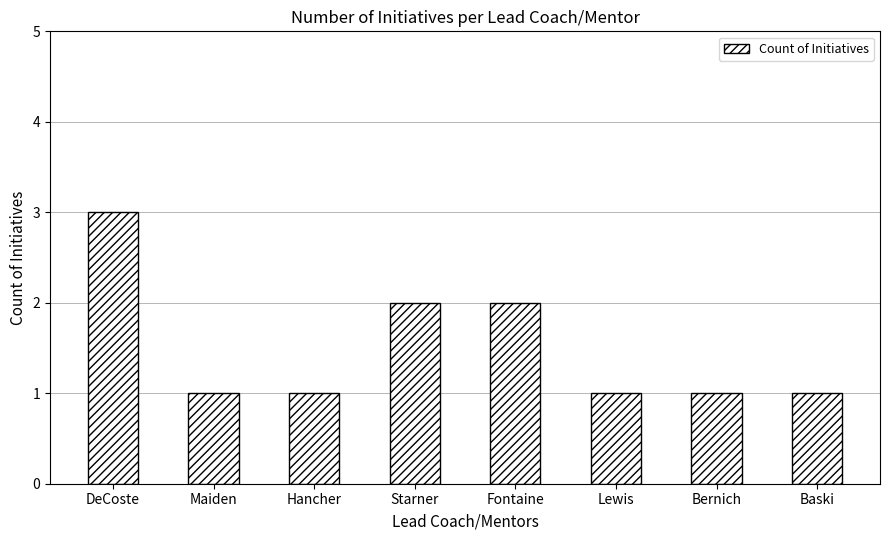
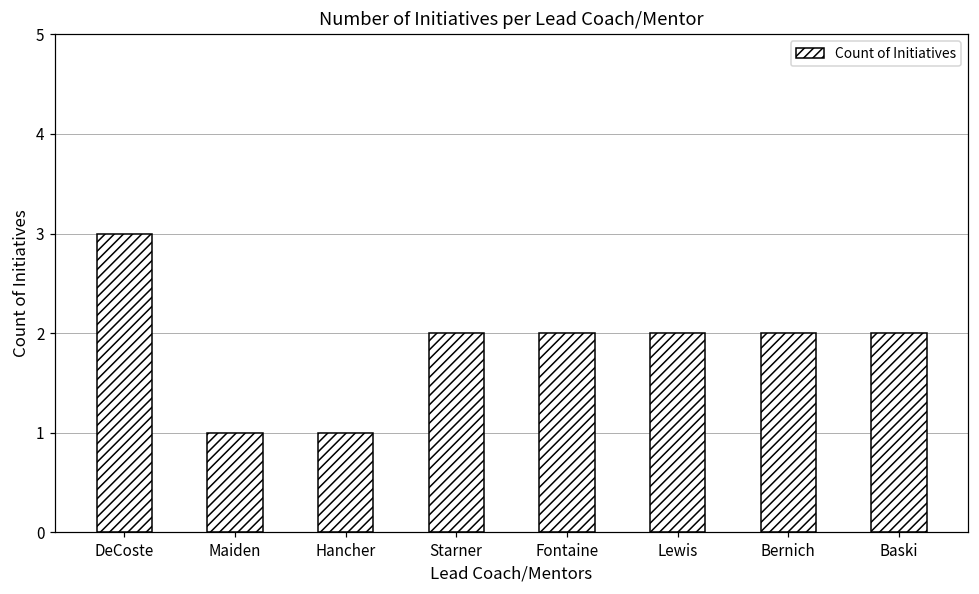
Lewis: 1 -> 2
Bernich: 1 -> 2
Baski: 1 -> 2
